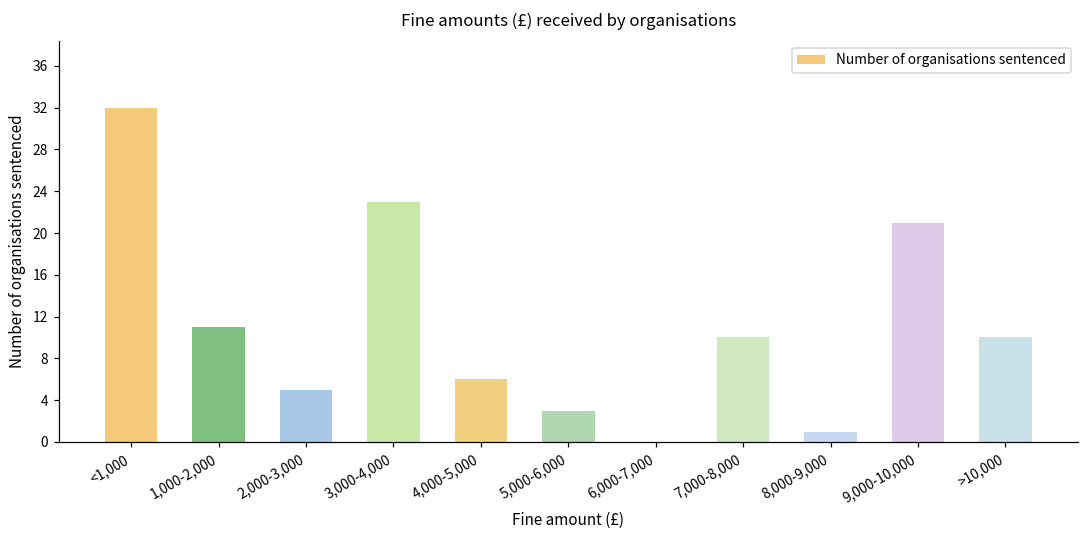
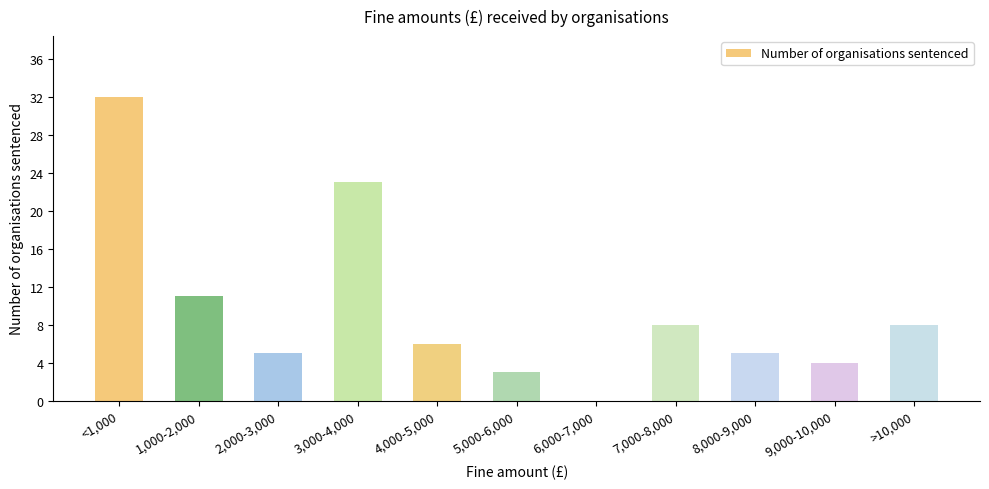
7,000-8,000: 10 -> 8
8,000-9,000: 1 -> 5
9,000-10,000: 21 -> 4
>10,000: 10 -> 8
